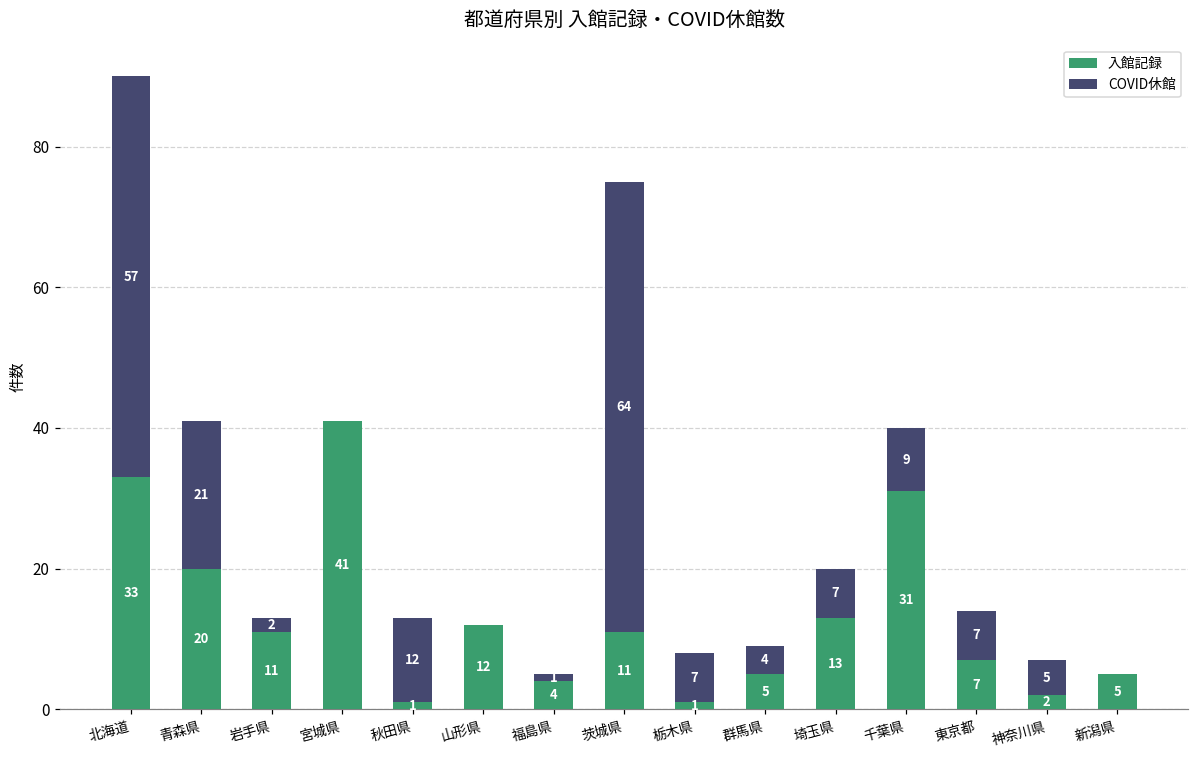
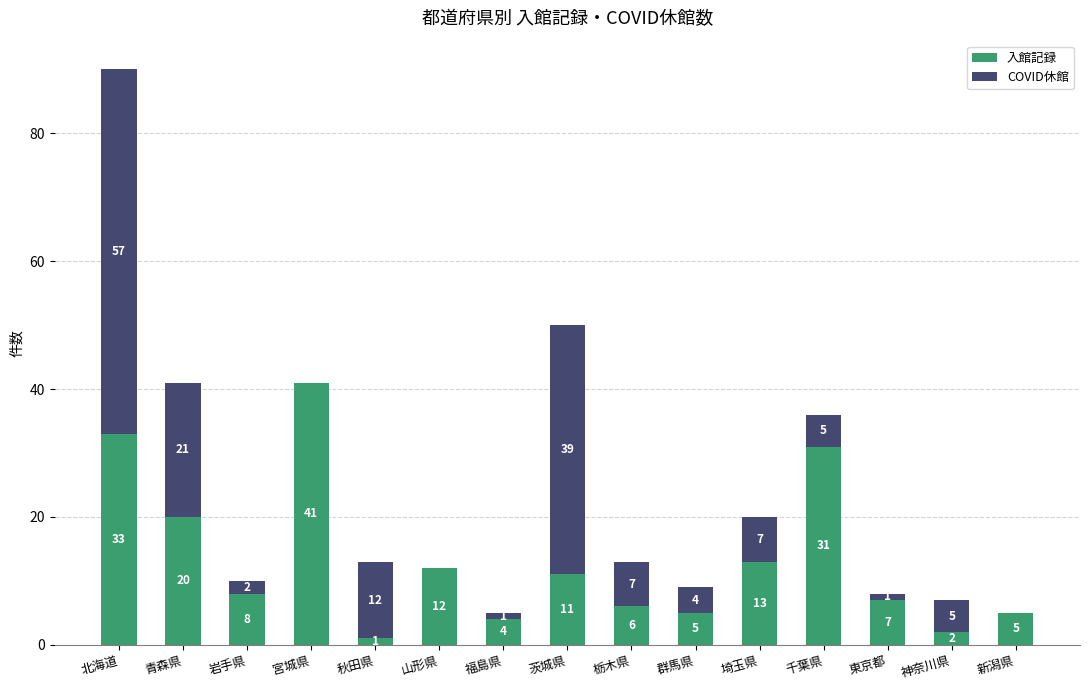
入館記録, 岩手県: 11 -> 8
COVID休館, 茨城県: 64 -> 39
入館記録, 栃木県: 1 -> 6
COVID休館, 千葉県: 9 -> 5
COVID休館, 東京都: 7 -> 1
